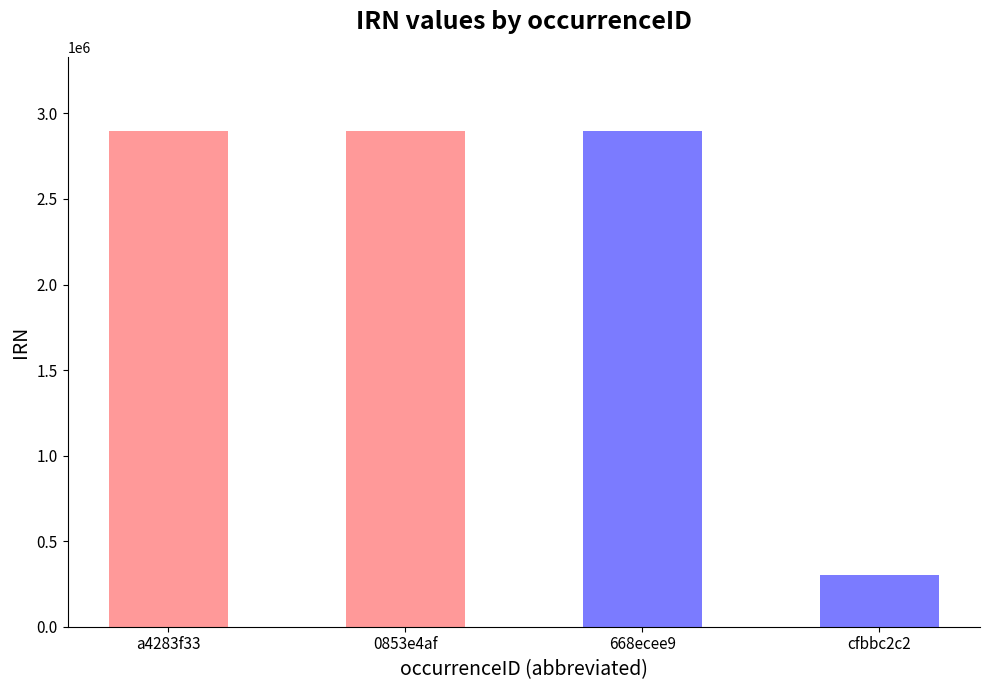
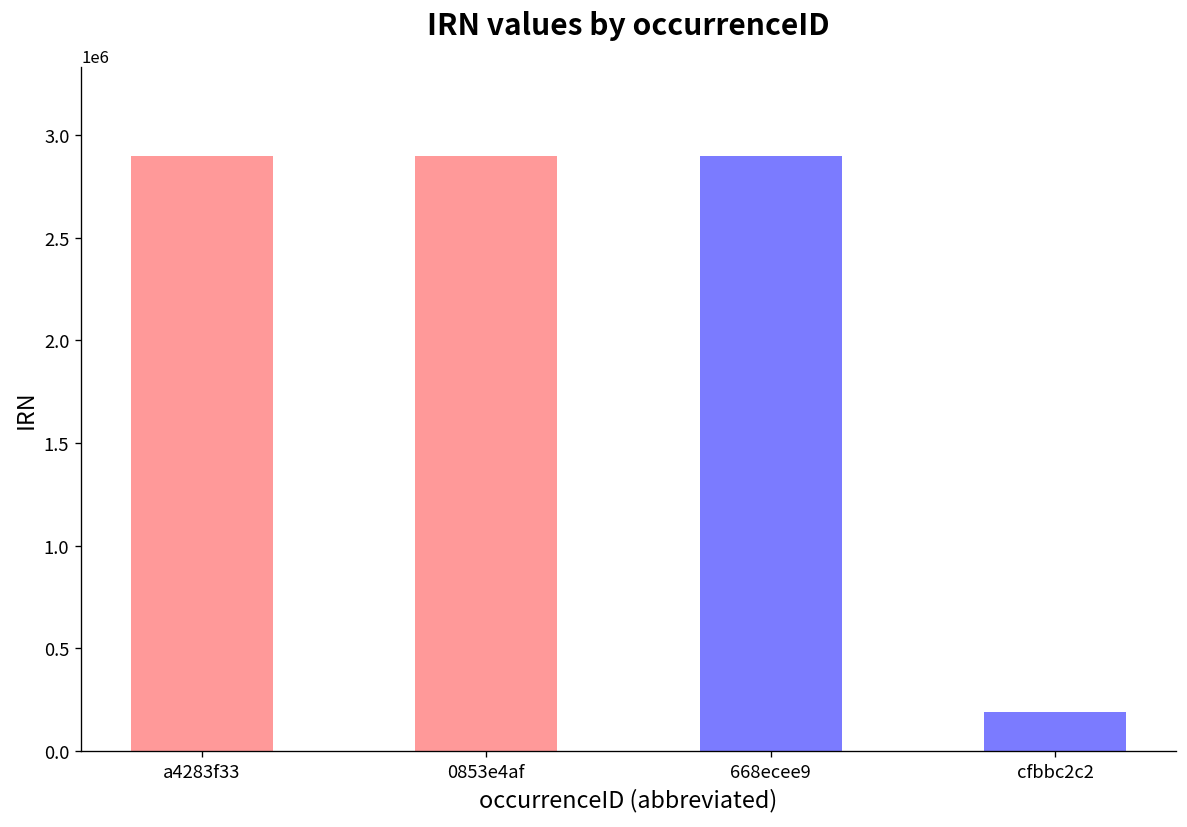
cfbbc2c2: 300000 -> 190000
